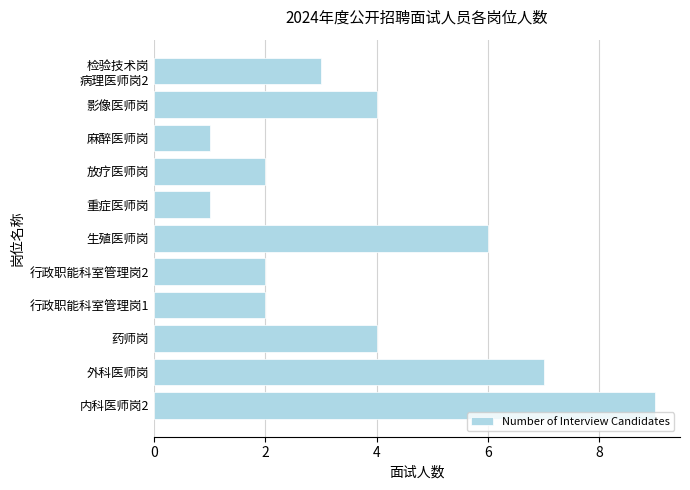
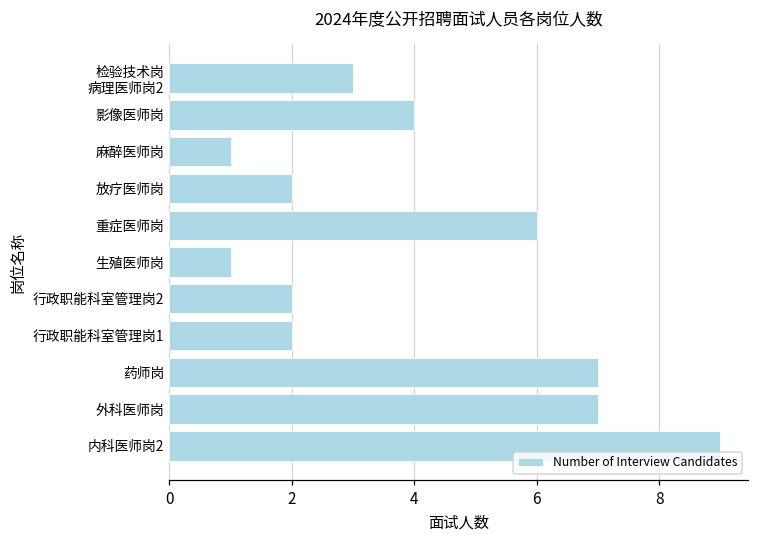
重症医师岗: 1 -> 6
生殖医师岗: 6 -> 1
药师岗: 4 -> 7
